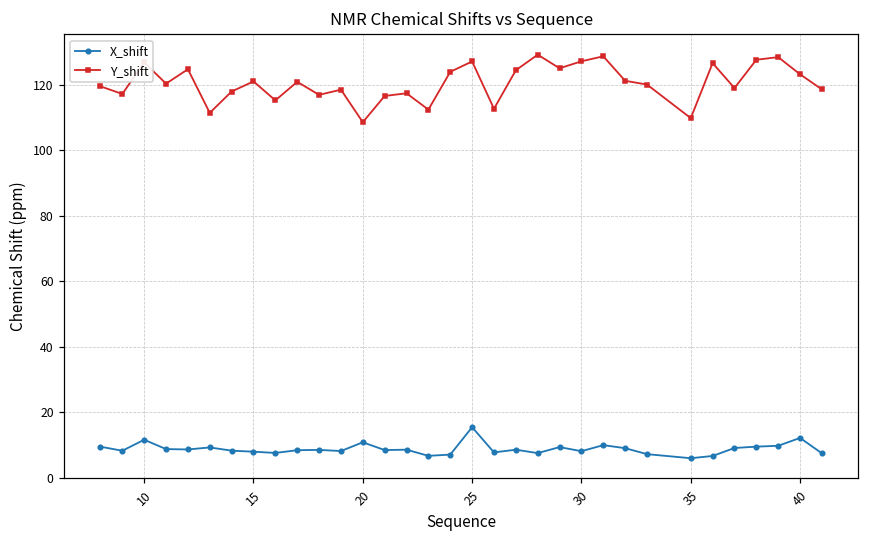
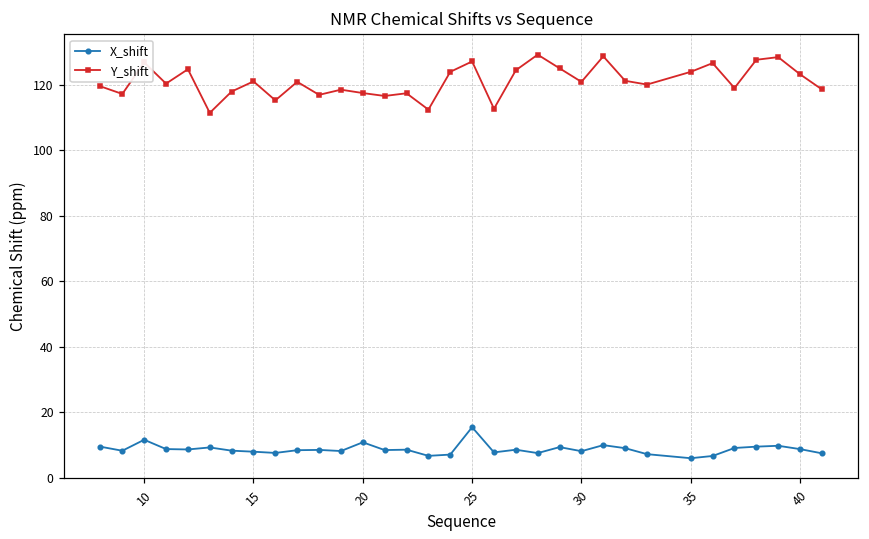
Y_shift, 20: 109 -> 117
Y_shift, 30: 127 -> 121
Y_shift, 35: 110 -> 124
X_shift, 40: 12 -> 9
